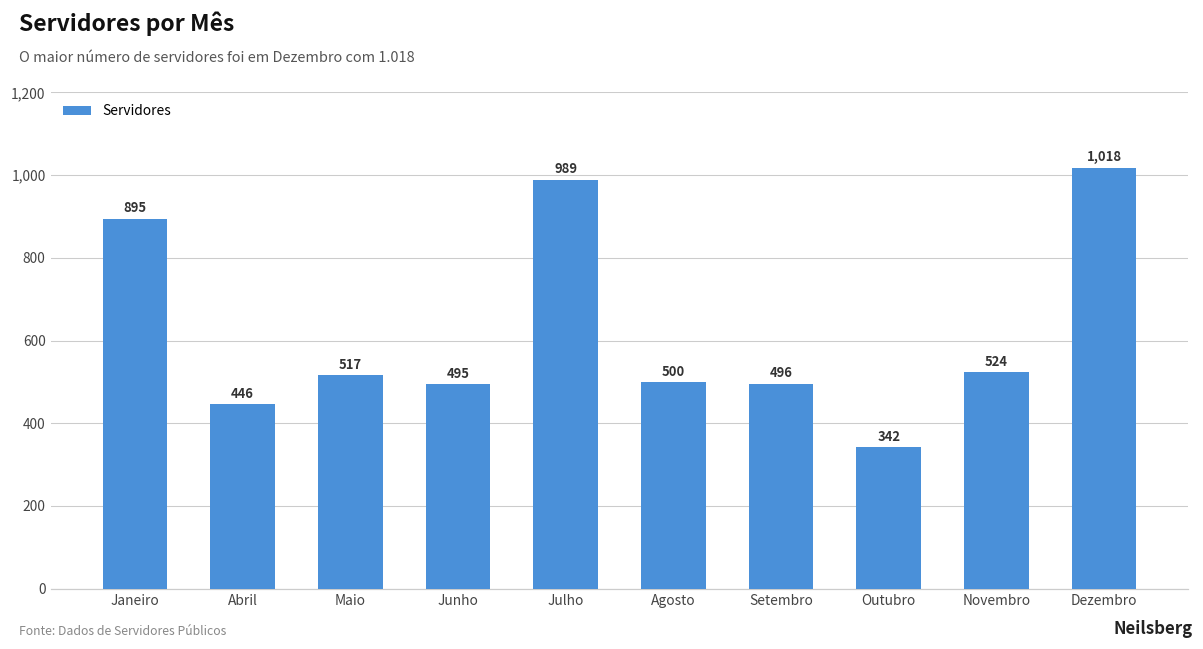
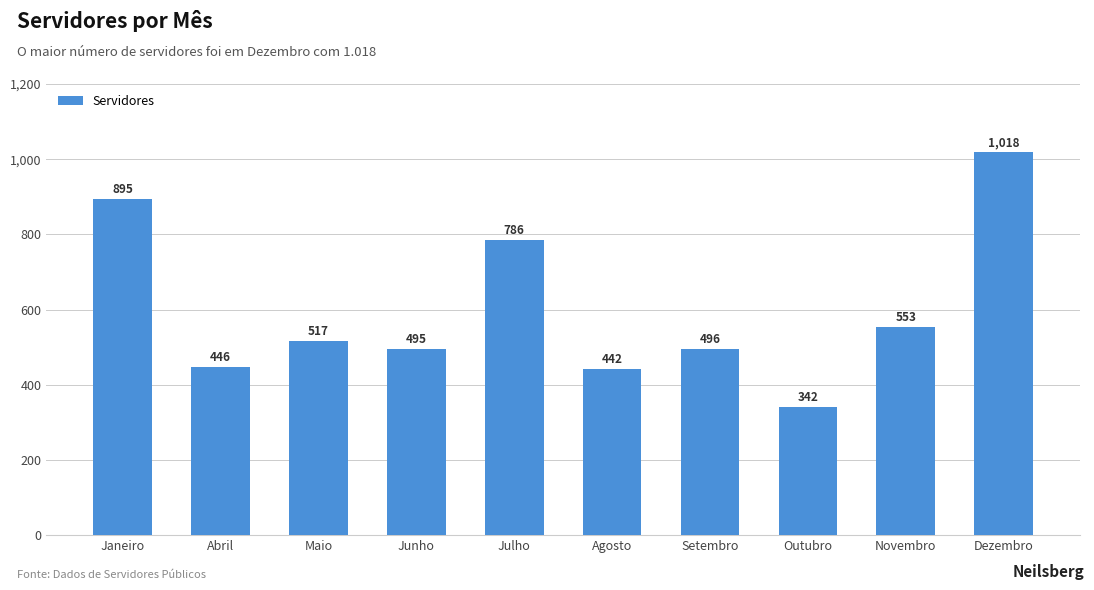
Julho: 989 -> 786
Agosto: 500 -> 442
Novembro: 524 -> 553
